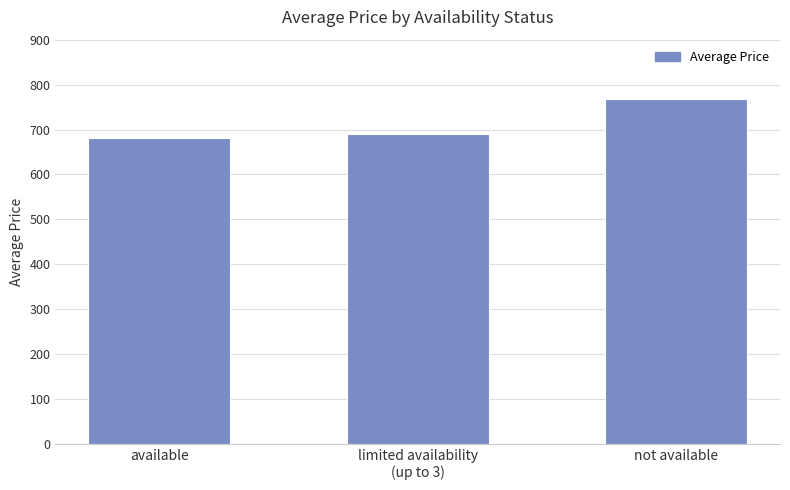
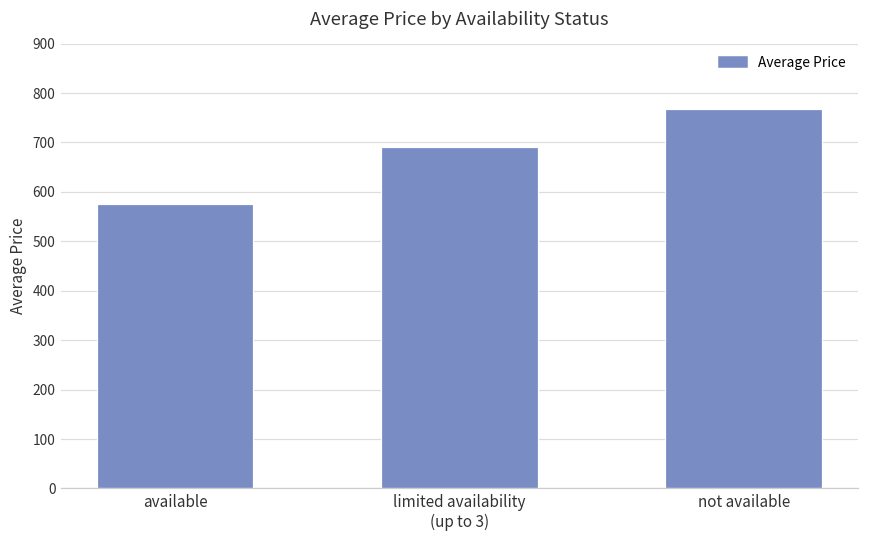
available: 680 -> 580
